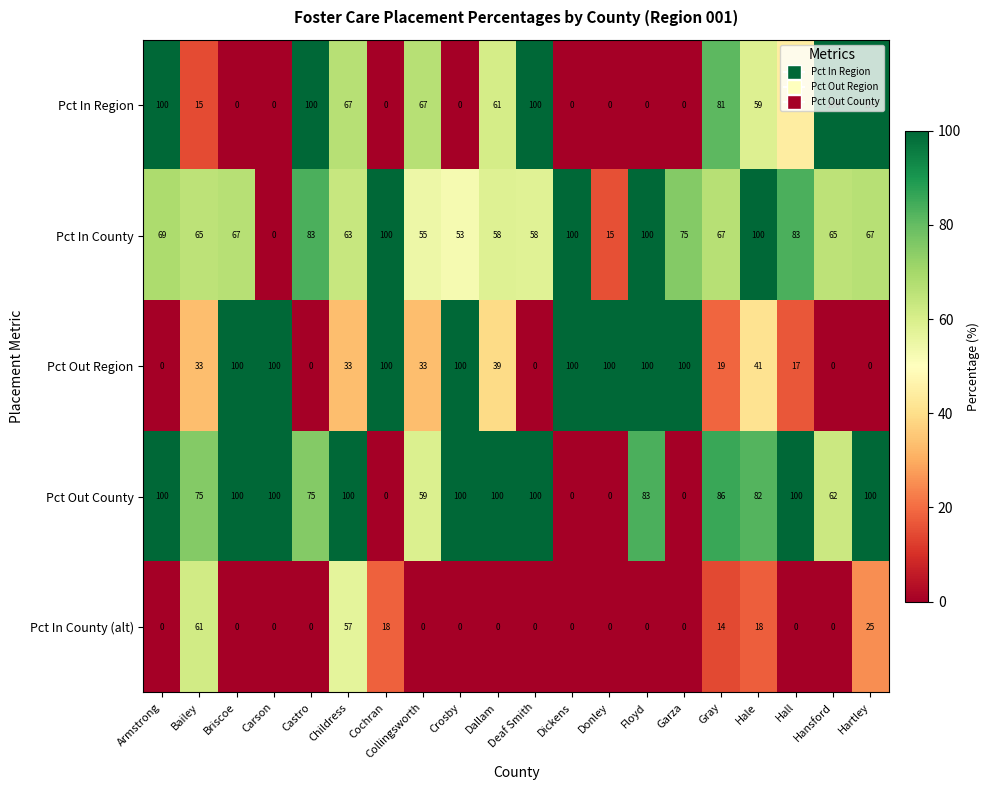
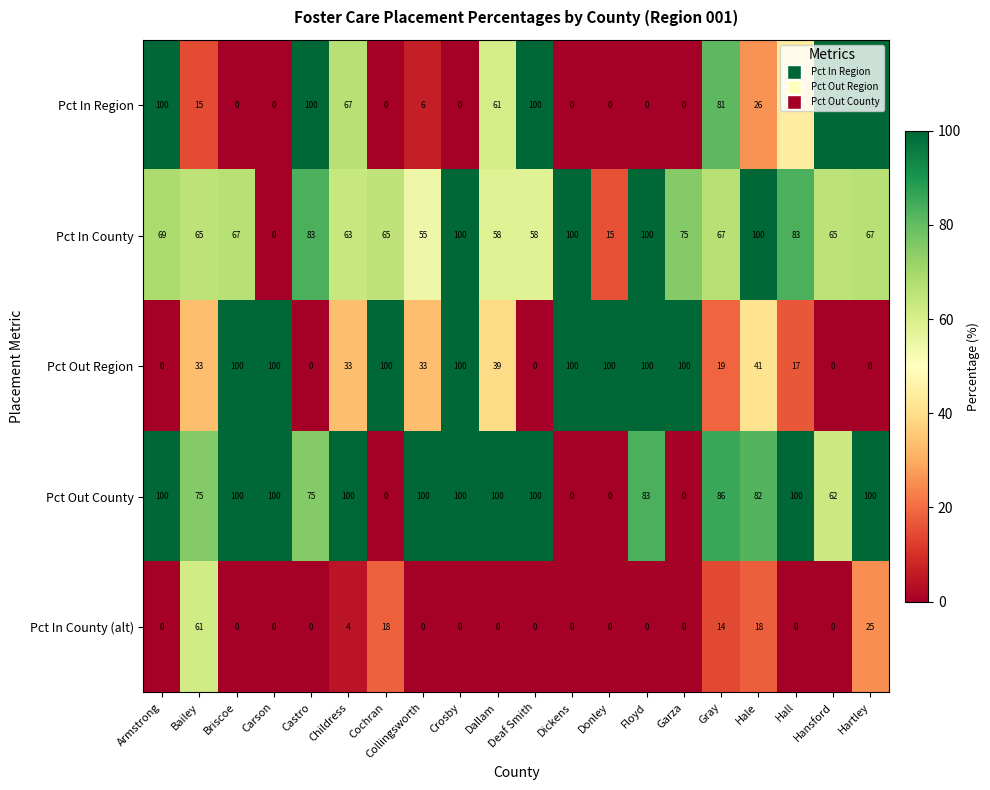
Pct In Region, Collingsworth: 67 -> 6
Pct In Region, Hale: 59 -> 26
Pct In County, Cochran: 100 -> 65
Pct In County, Crosby: 53 -> 100
Pct Out County, Collingsworth: 59 -> 100
Pct In County (alt), Childress: 57 -> 4
